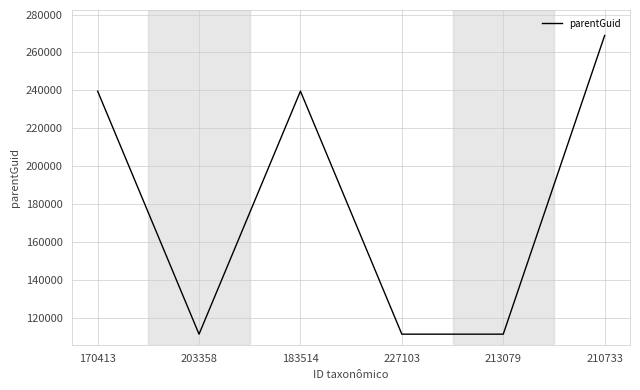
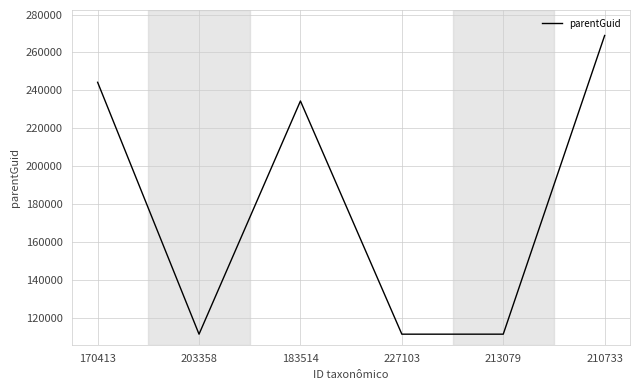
170413: 240000 -> 244000
183514: 240000 -> 234000
